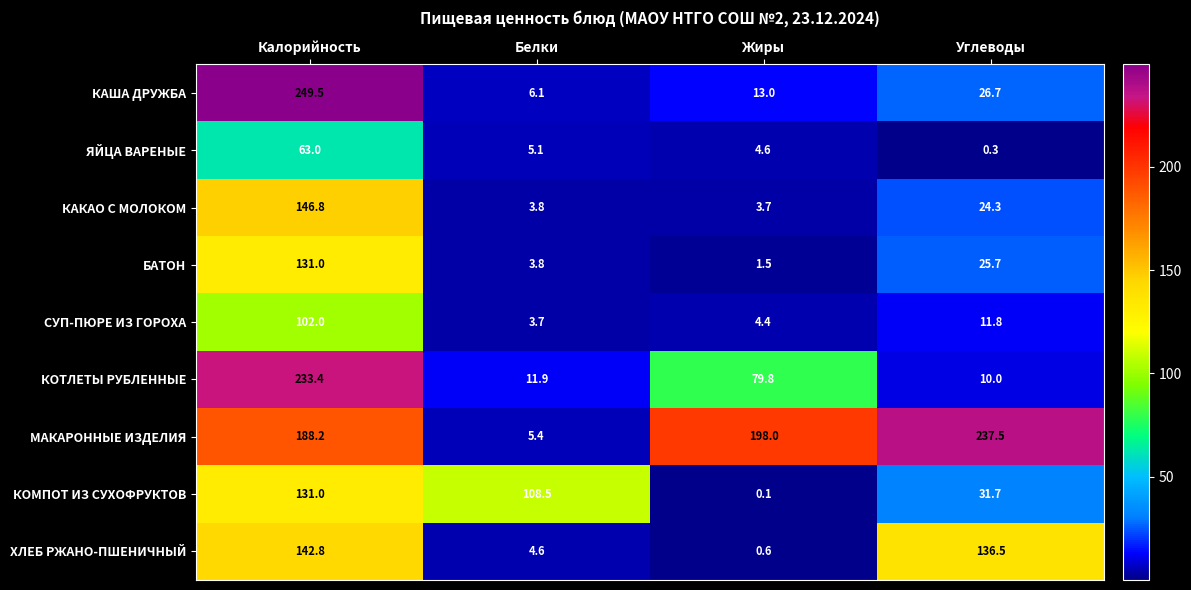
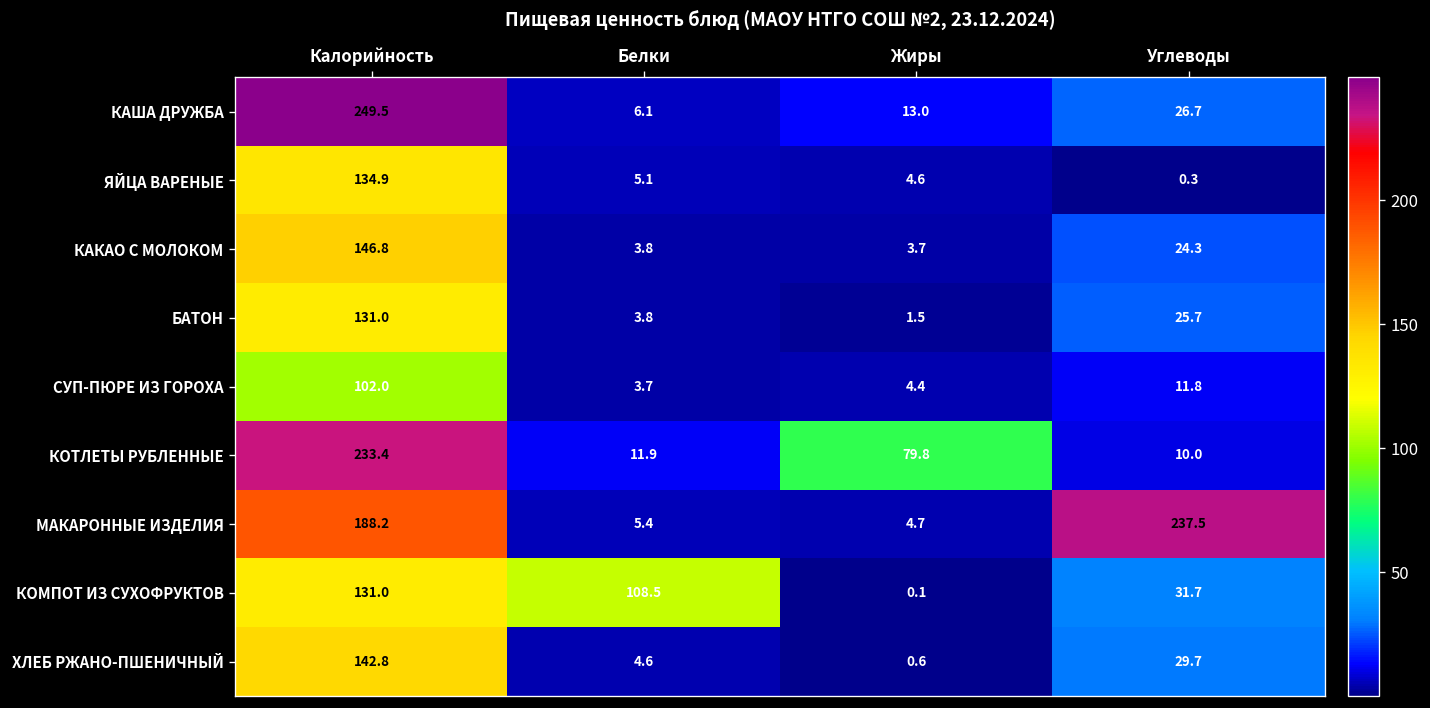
ЯЙЦА ВАРЕНЫЕ, Калорийность: 63.0 -> 134.9
МАКАРОННЫЕ ИЗДЕЛИЯ, Жиры: 198.0 -> 4.7
ХЛЕБ РЖАНО-ПШЕНИЧНЫЙ, Углеводы: 136.5 -> 29.7
